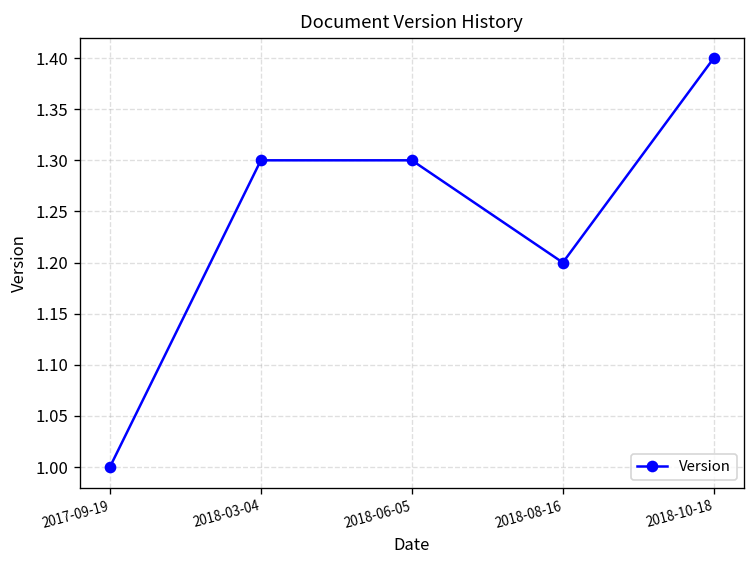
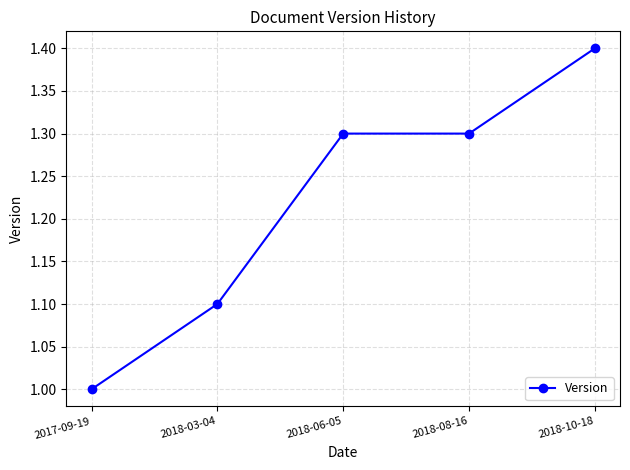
2018-03-04: 1.3 -> 1.1
2018-08-16: 1.2 -> 1.3
